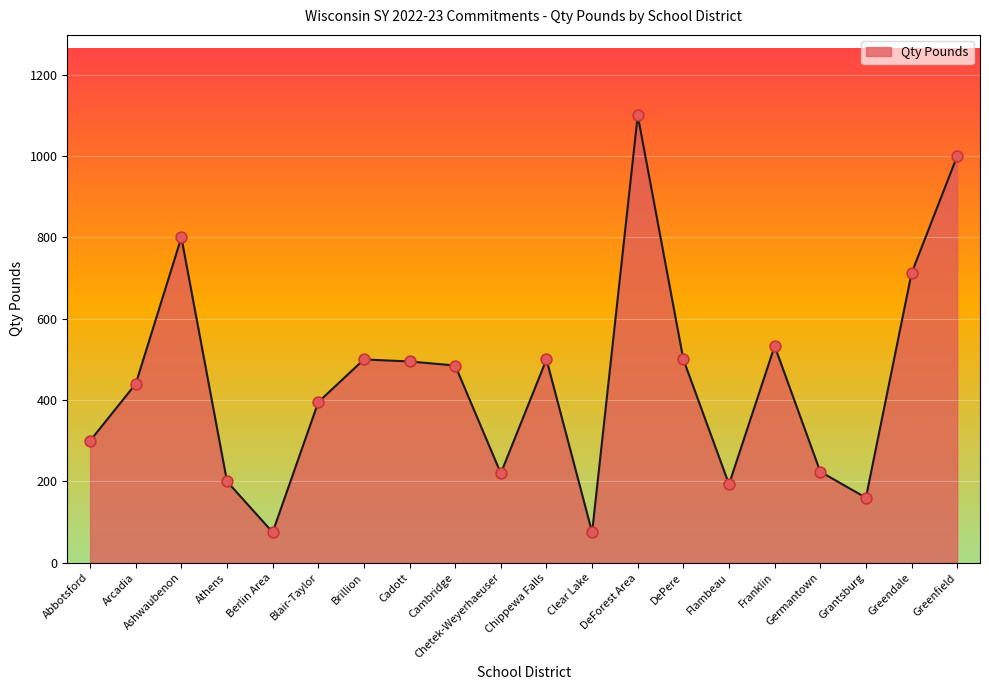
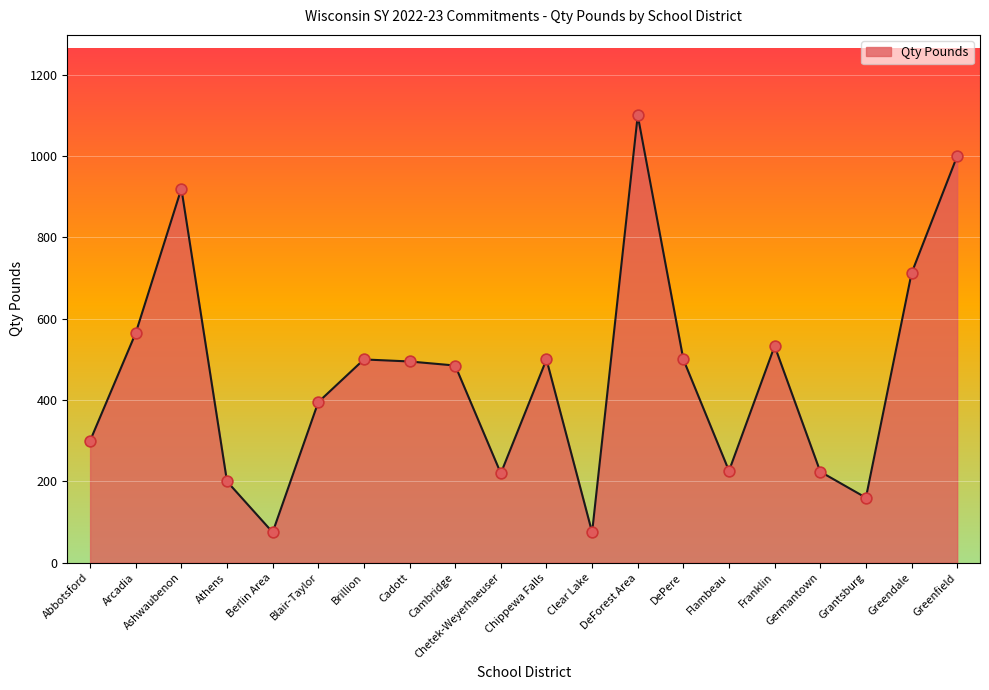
Arcadia: 440 -> 570
Ashwaubenon: 800 -> 920
Flambeau: 190 -> 230
